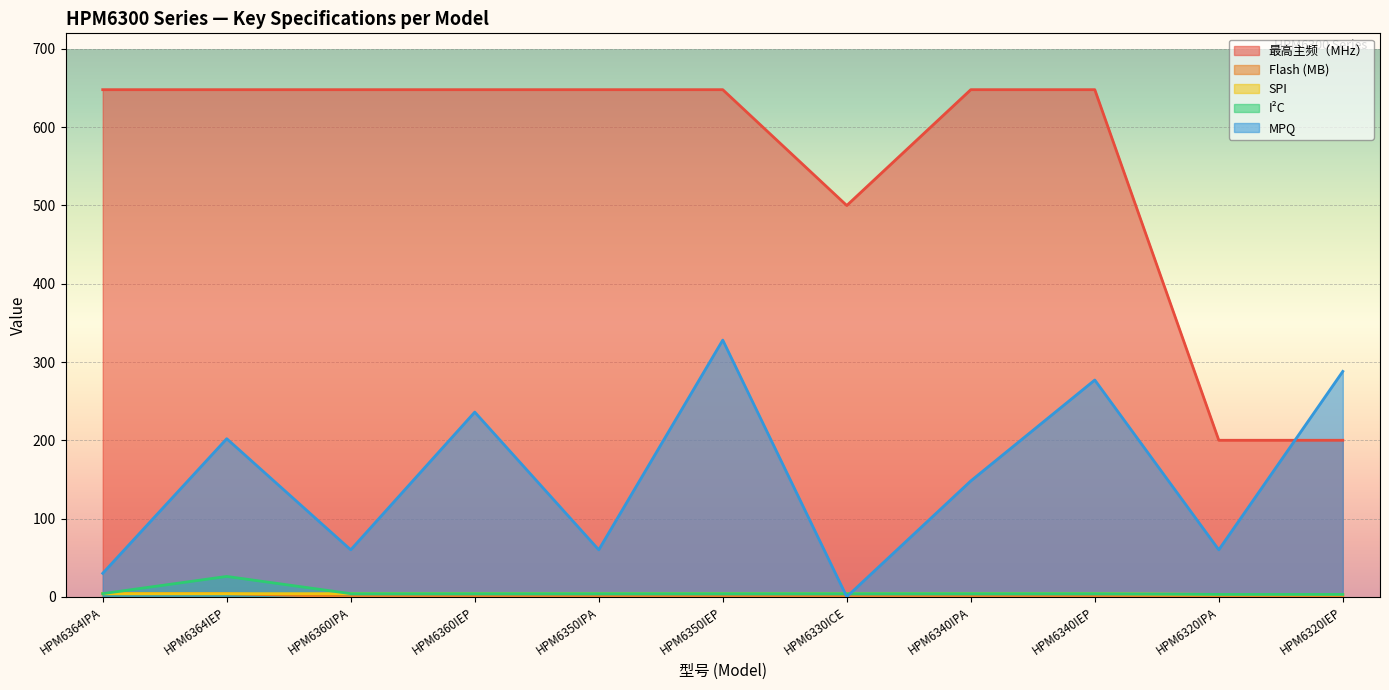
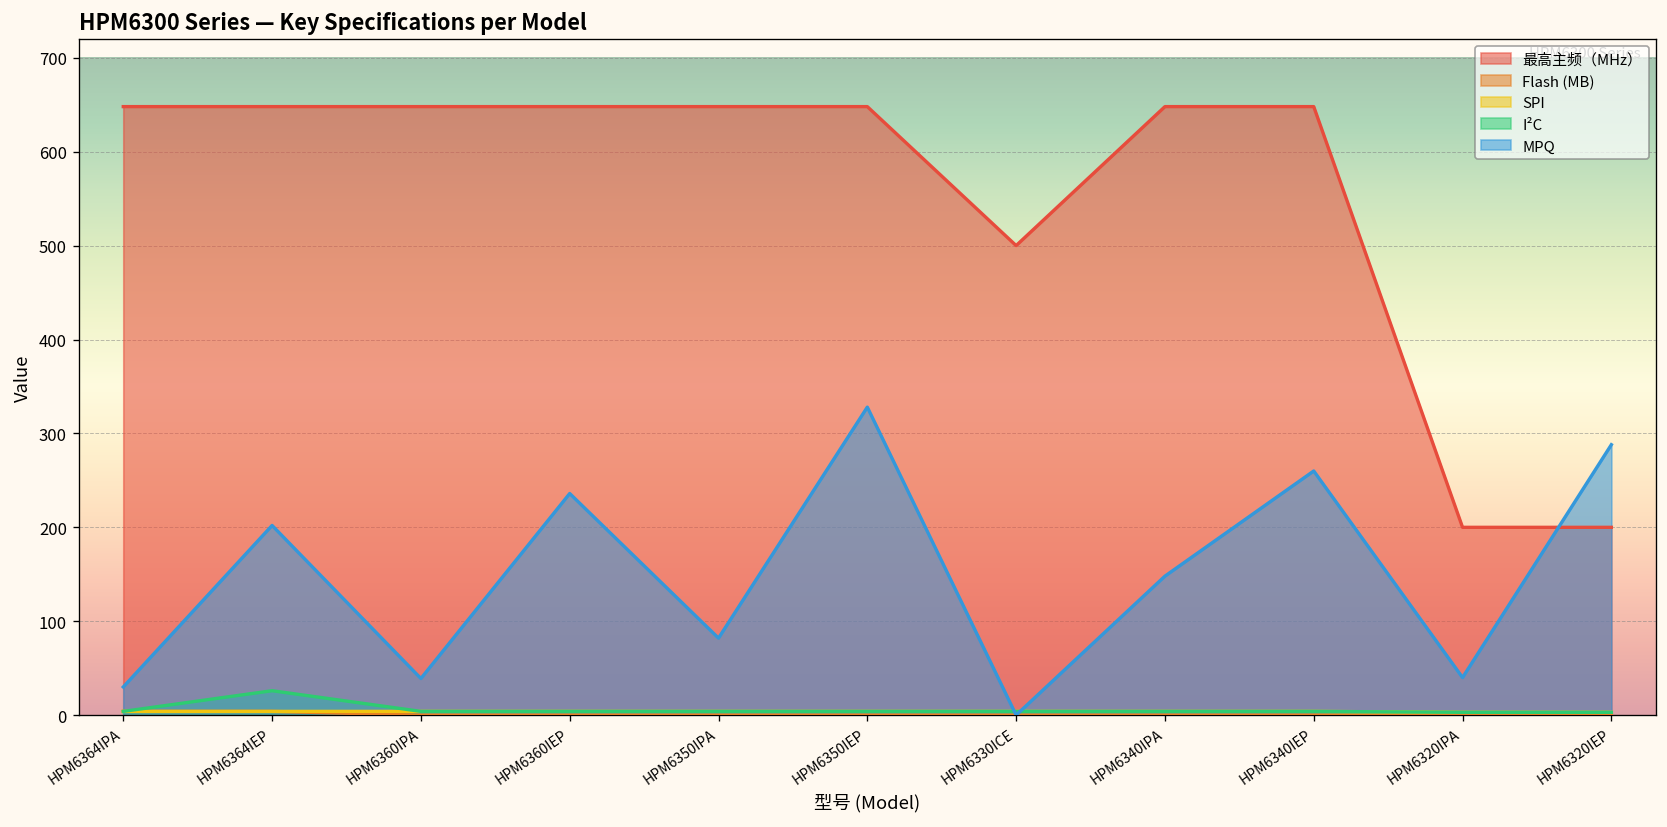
MPQ, HPM6360IPA: 60 -> 40
MPQ, HPM6350IPA: 60 -> 80
MPQ, HPM6340IEP: 280 -> 260
MPQ, HPM6320IPA: 60 -> 40
